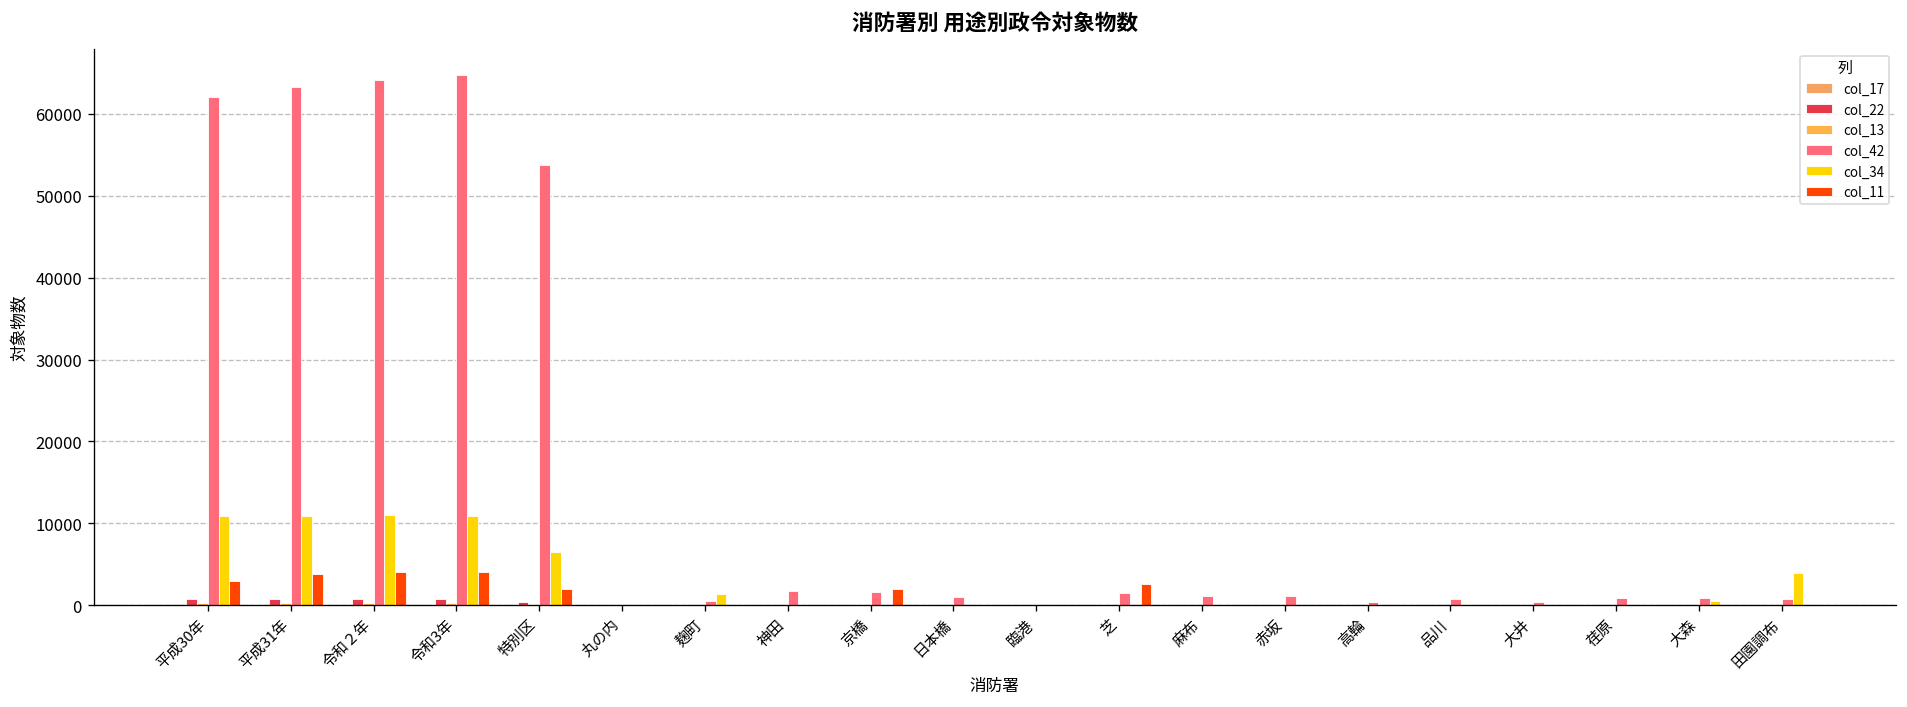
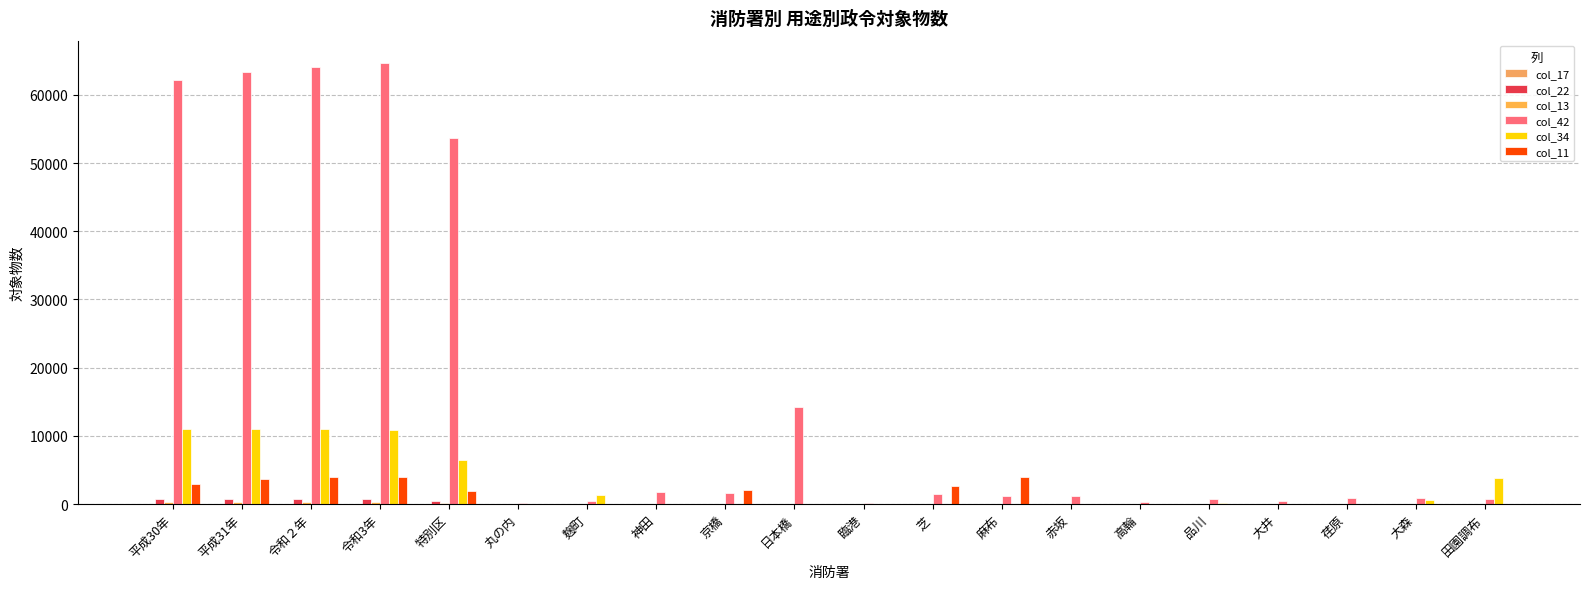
col_42, 日本橋: 1000 -> 14000
col_11, 麻布: 0 -> 4000
